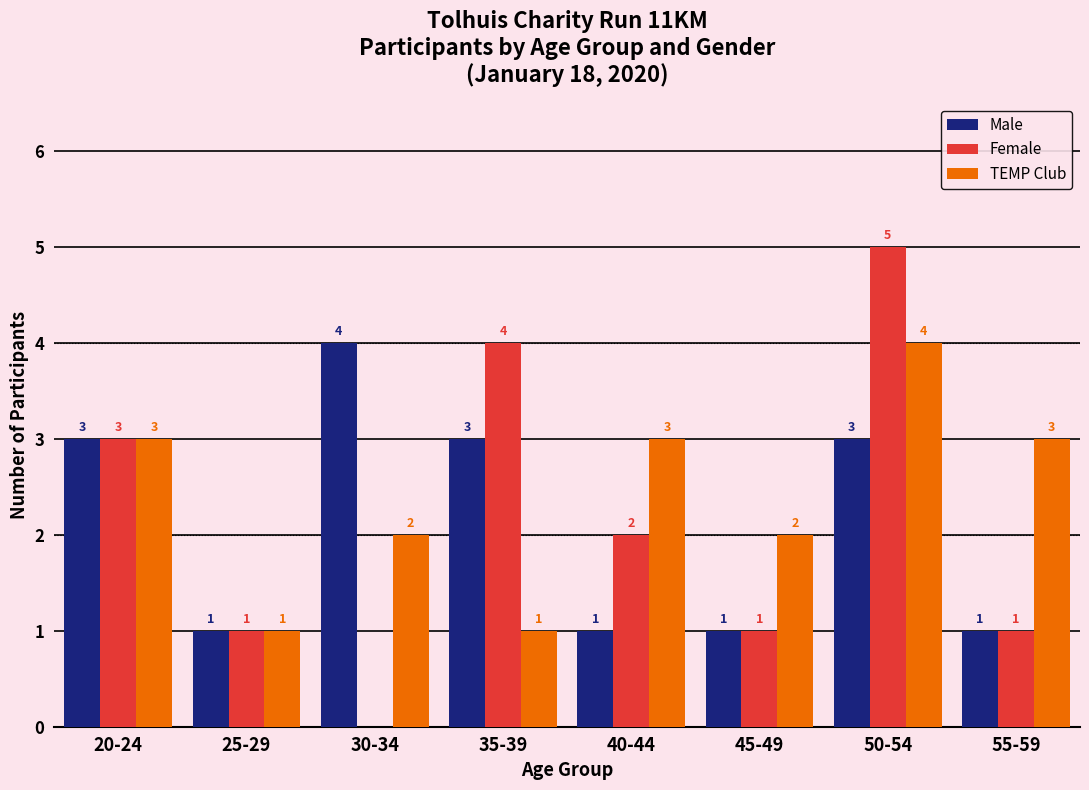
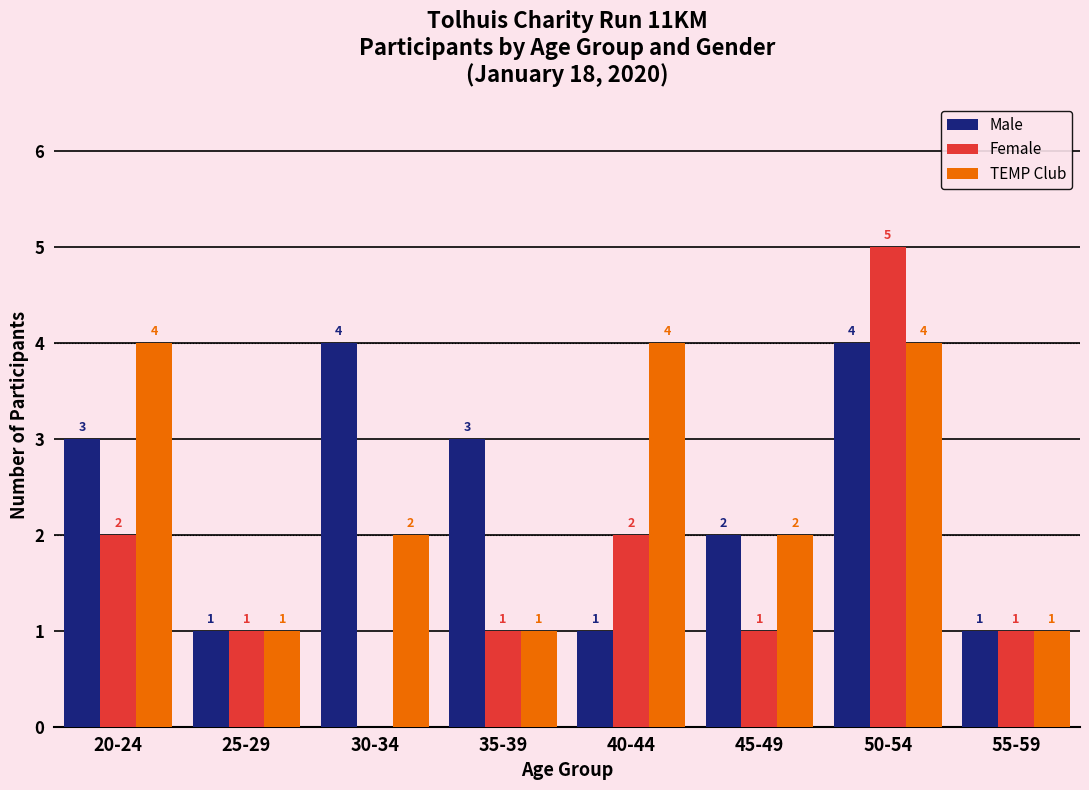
Female, 20-24: 3 -> 2
TEMP Club, 20-24: 3 -> 4
Female, 35-39: 4 -> 1
TEMP Club, 40-44: 3 -> 4
Male, 45-49: 1 -> 2
Male, 50-54: 3 -> 4
TEMP Club, 55-59: 3 -> 1
